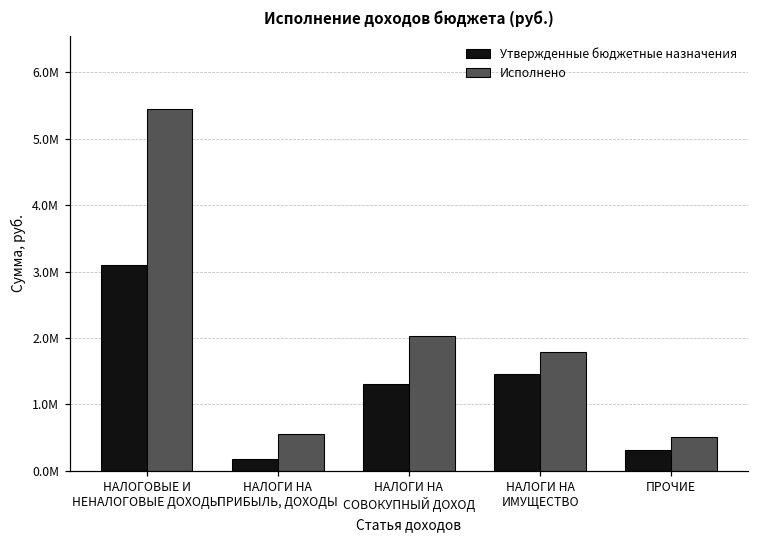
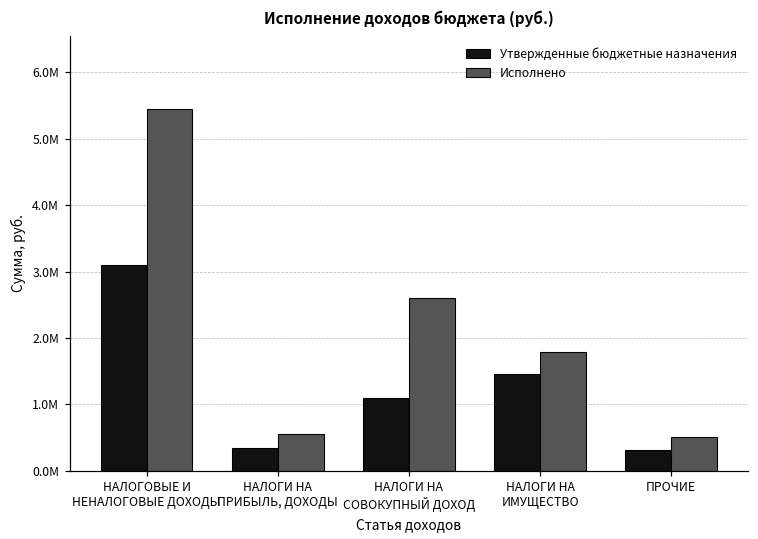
Утвержденные бюджетные назначения, НАЛОГИ НА ПРИБЫЛЬ, ДОХОДЫ: 200000 -> 300000
Утвержденные бюджетные назначения, НАЛОГИ НА СОВОКУПНЫЙ ДОХОД: 1300000 -> 1100000
Исполнено, НАЛОГИ НА СОВОКУПНЫЙ ДОХОД: 2000000 -> 2600000
